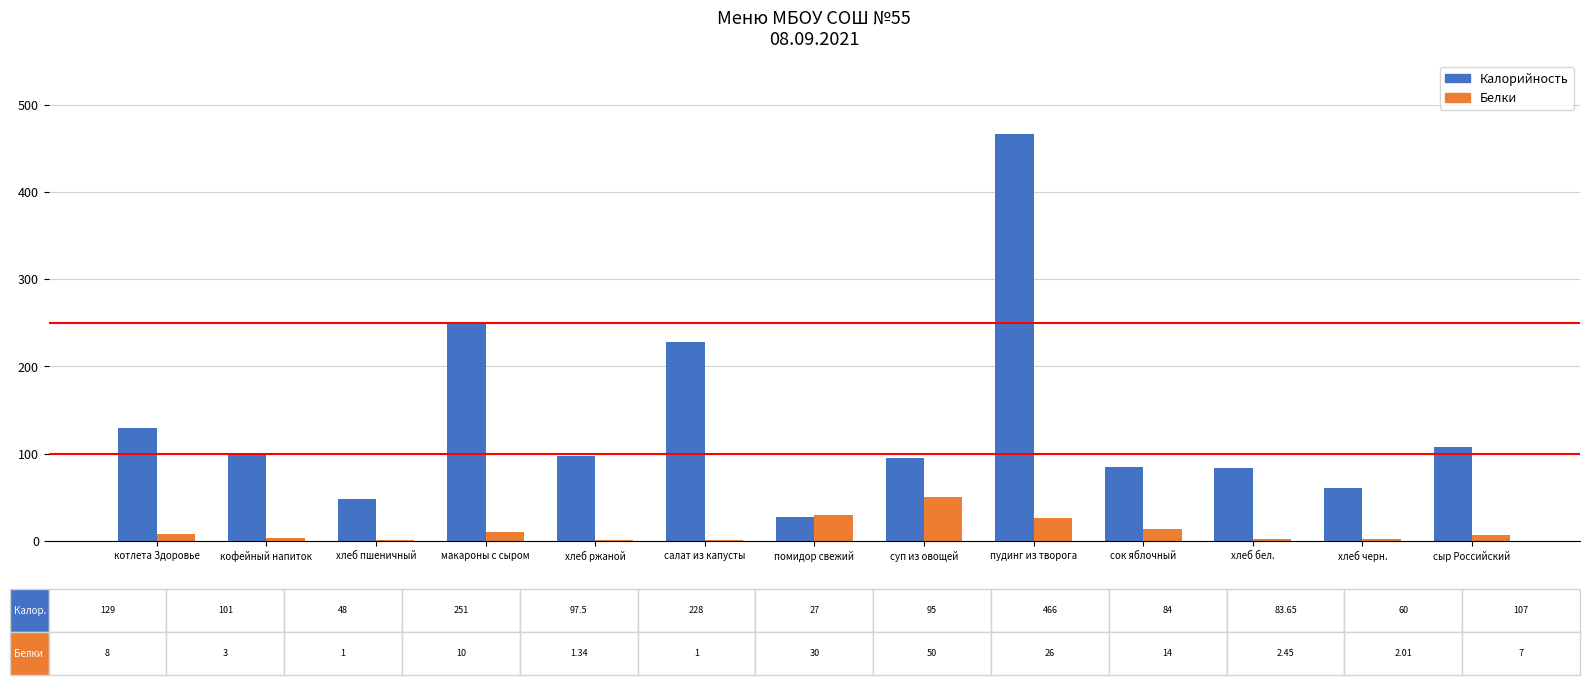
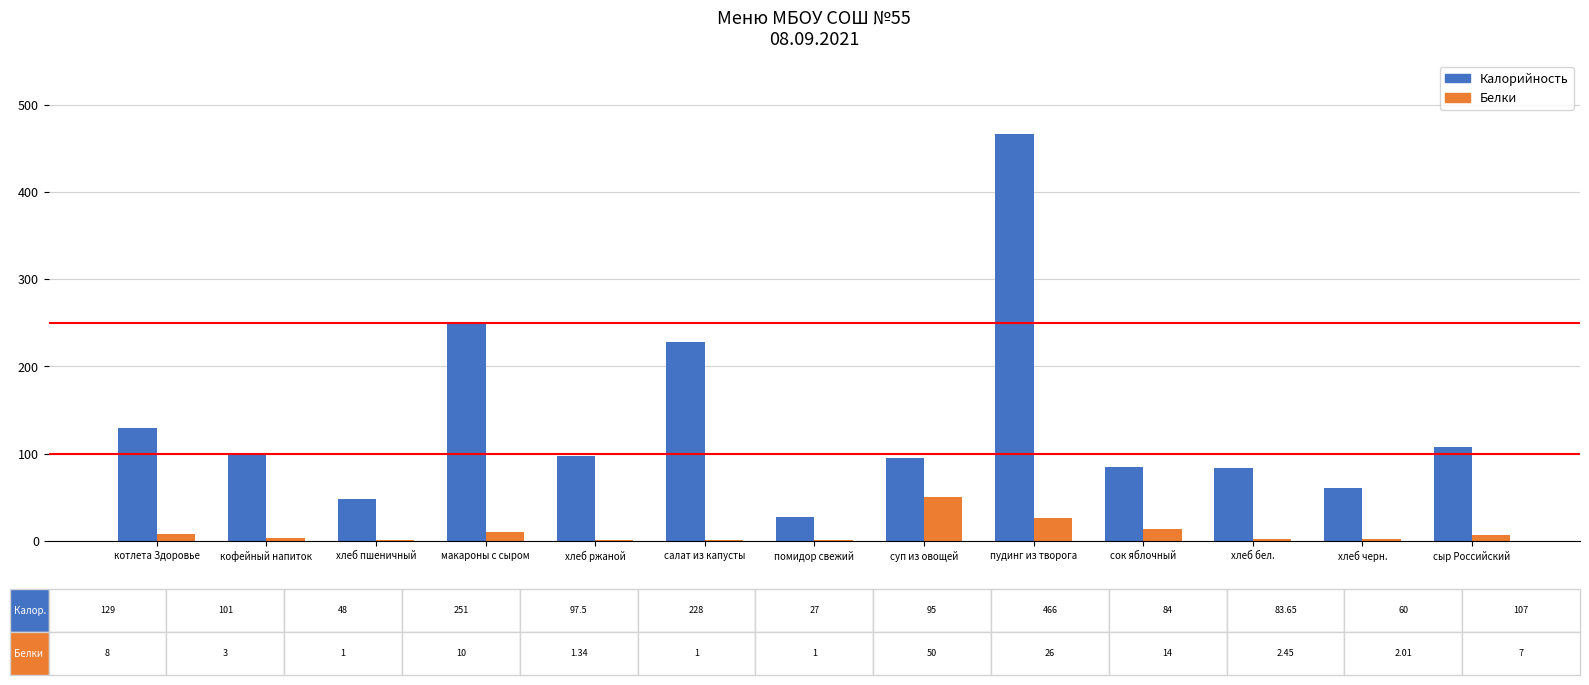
Белки, помидор свежий: 30 -> 1
